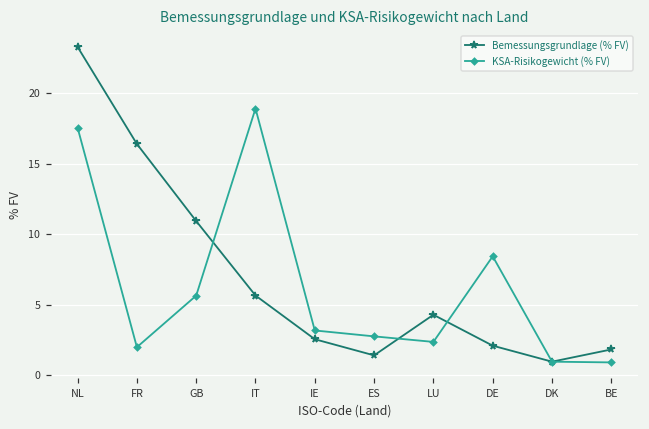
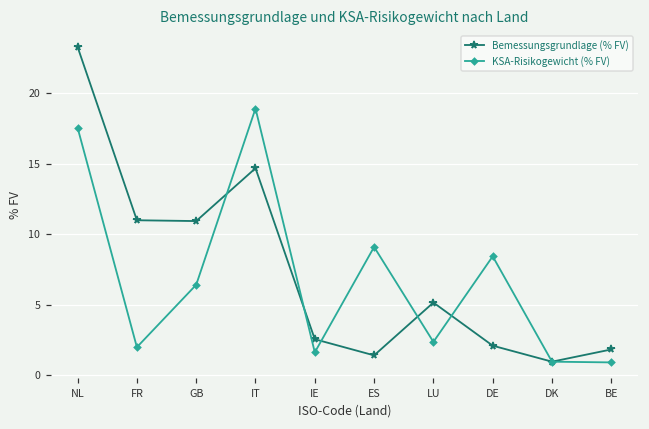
Bemessungsgrundlage (% FV), FR: 16.4 -> 11.0
KSA-Risikogewicht (% FV), GB: 5.7 -> 6.4
Bemessungsgrundlage (% FV), IT: 5.7 -> 14.7
KSA-Risikogewicht (% FV), IE: 3.2 -> 1.6
KSA-Risikogewicht (% FV), ES: 2.8 -> 9.1
Bemessungsgrundlage (% FV), LU: 4.3 -> 5.2
